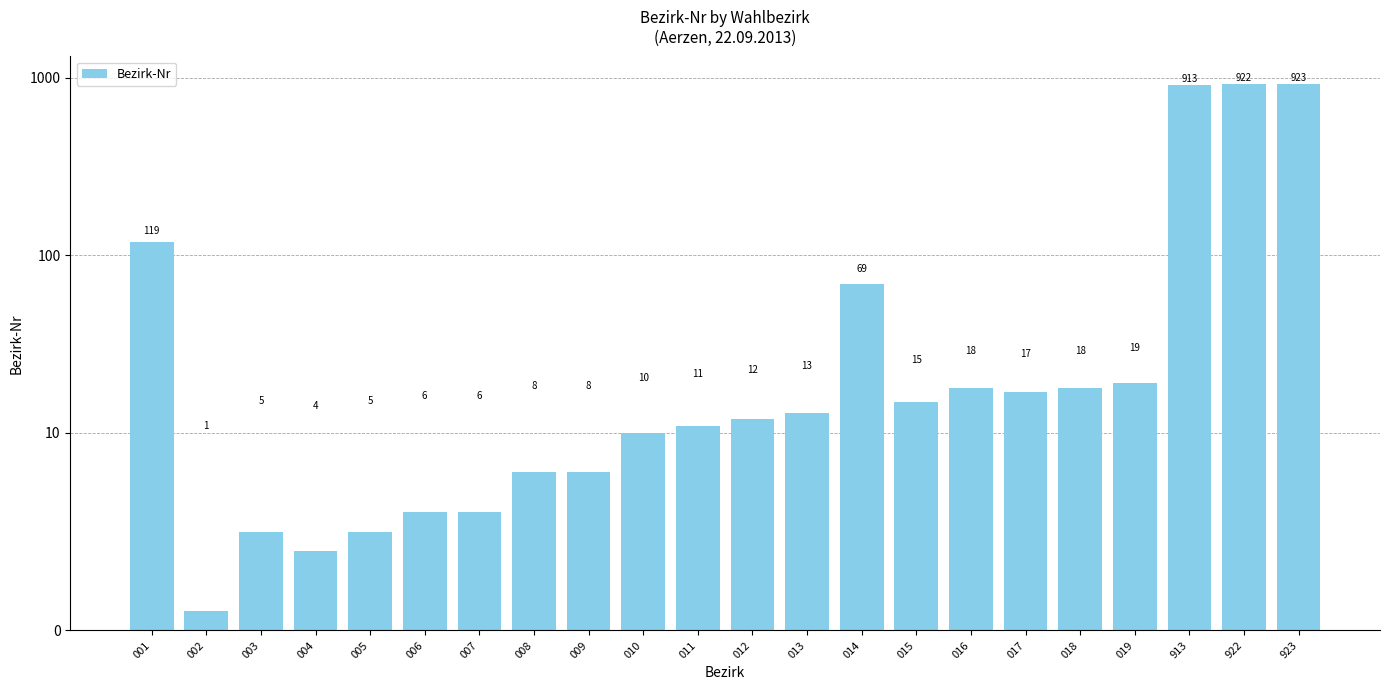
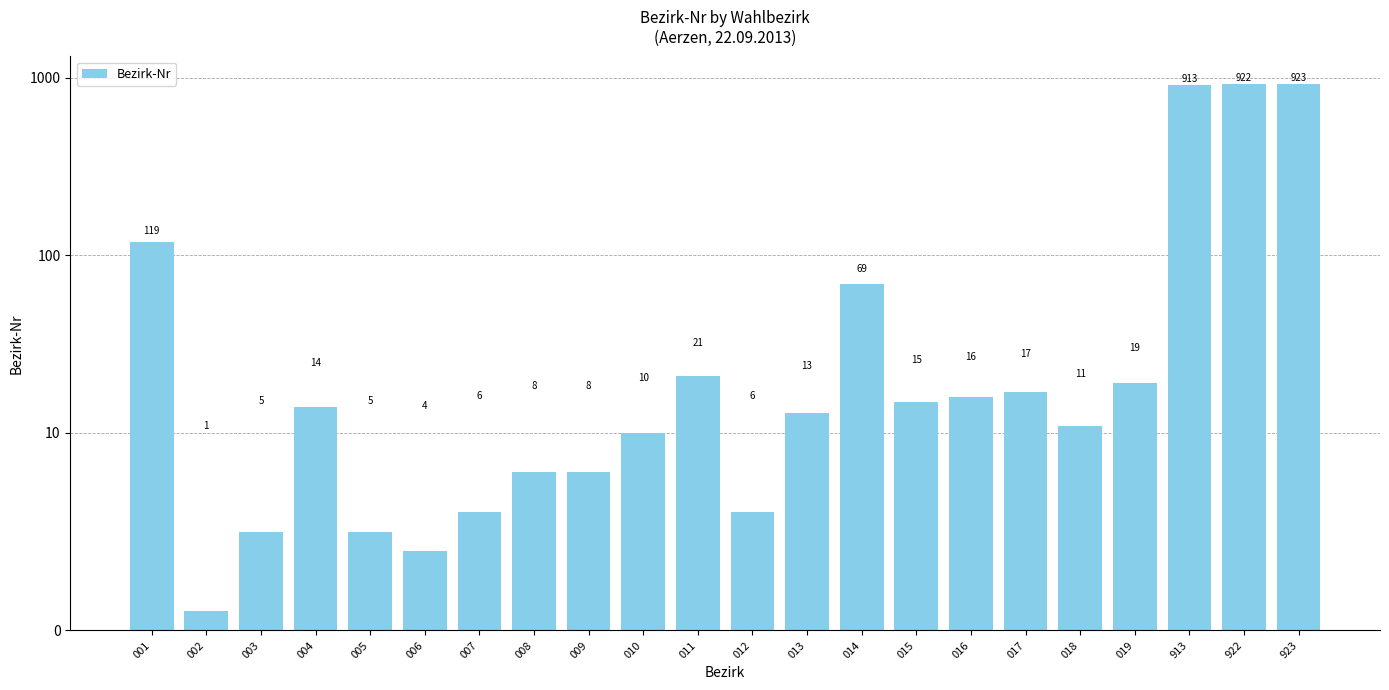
004: 4 -> 14
006: 6 -> 4
011: 11 -> 21
012: 12 -> 6
016: 18 -> 16
018: 18 -> 11
